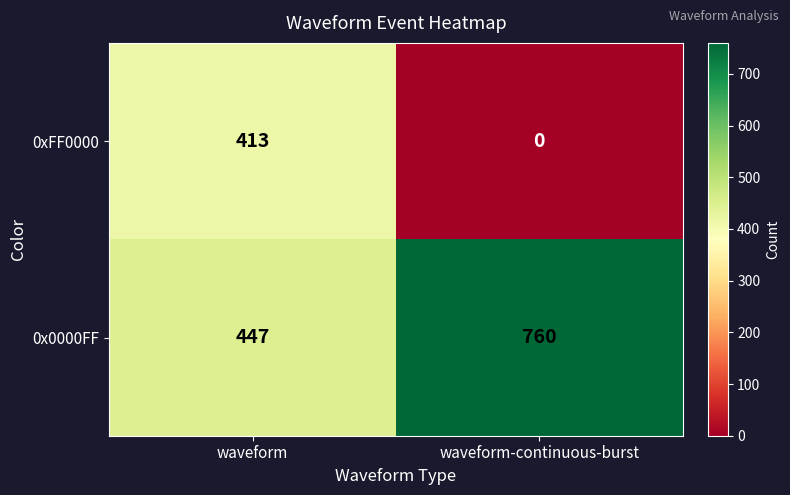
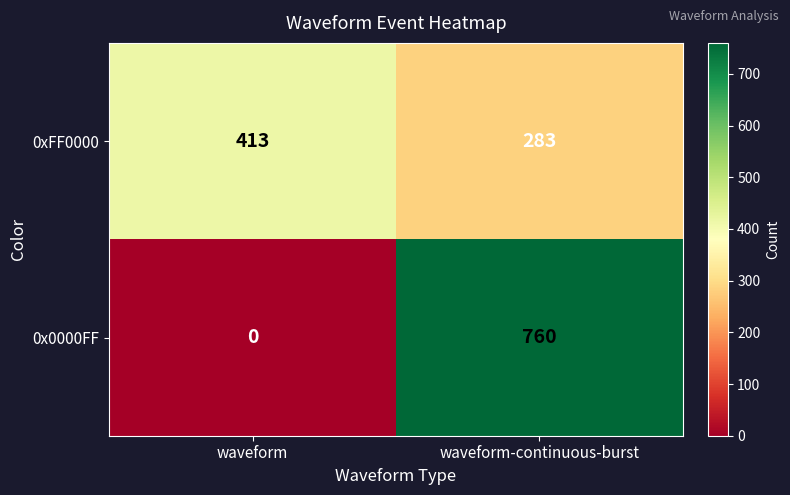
0xFF0000, waveform-continuous-burst: 0 -> 283
0x0000FF, waveform: 447 -> 0
